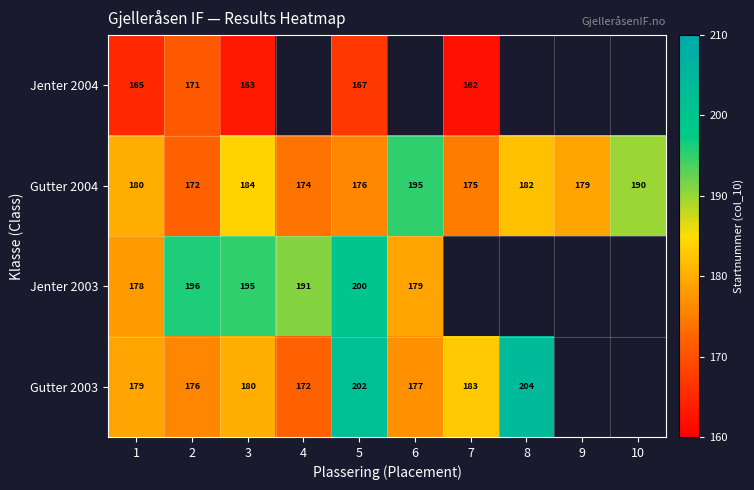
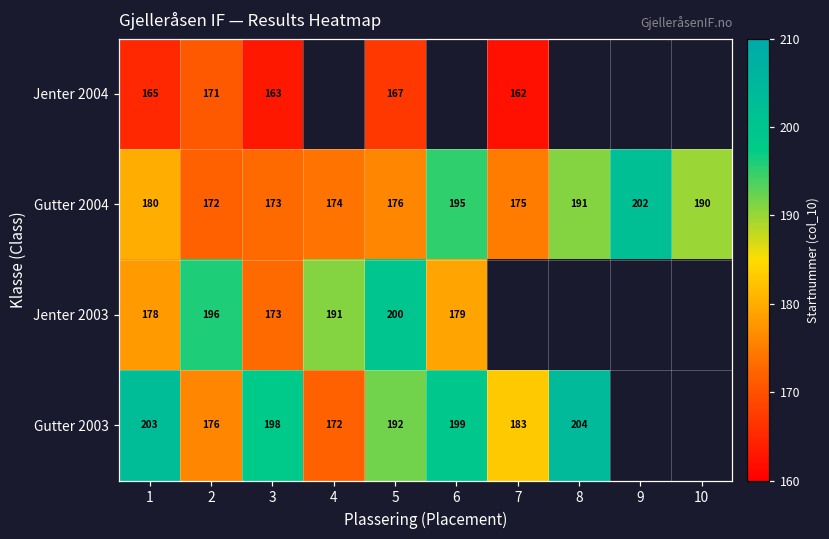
Gutter 2004, 3: 184 -> 173
Gutter 2004, 8: 182 -> 191
Gutter 2004, 9: 179 -> 202
Jenter 2003, 3: 195 -> 173
Gutter 2003, 1: 179 -> 203
Gutter 2003, 3: 180 -> 198
Gutter 2003, 5: 202 -> 192
Gutter 2003, 6: 177 -> 199
